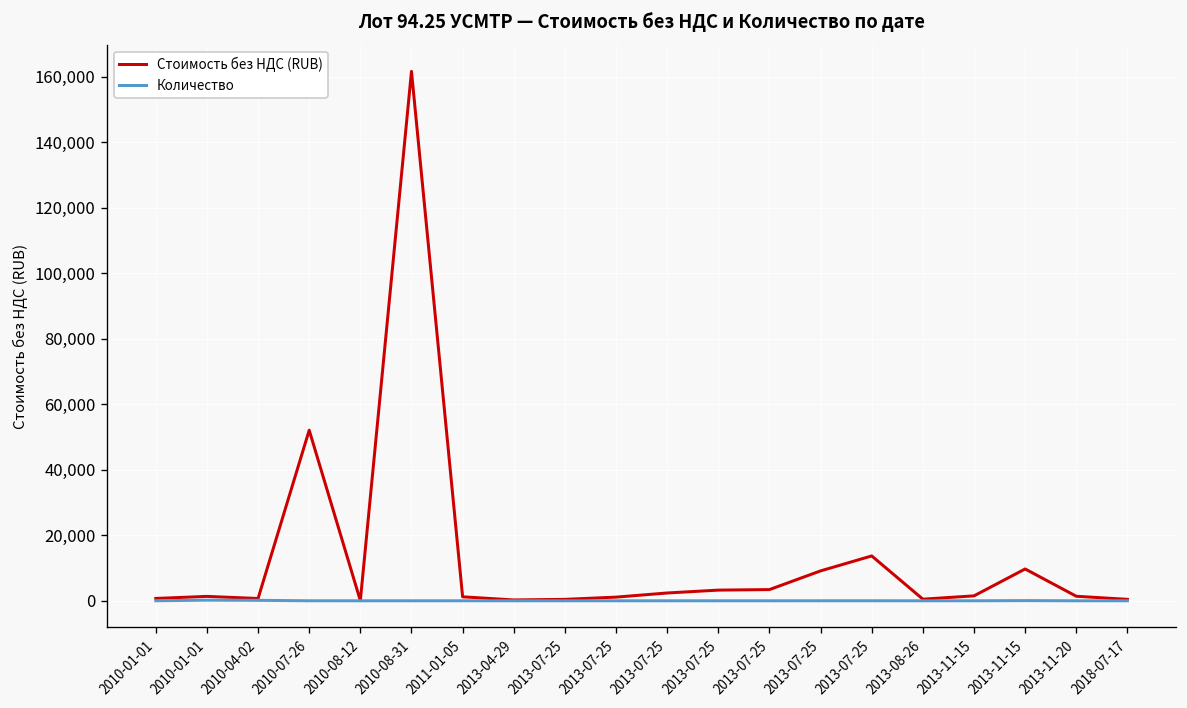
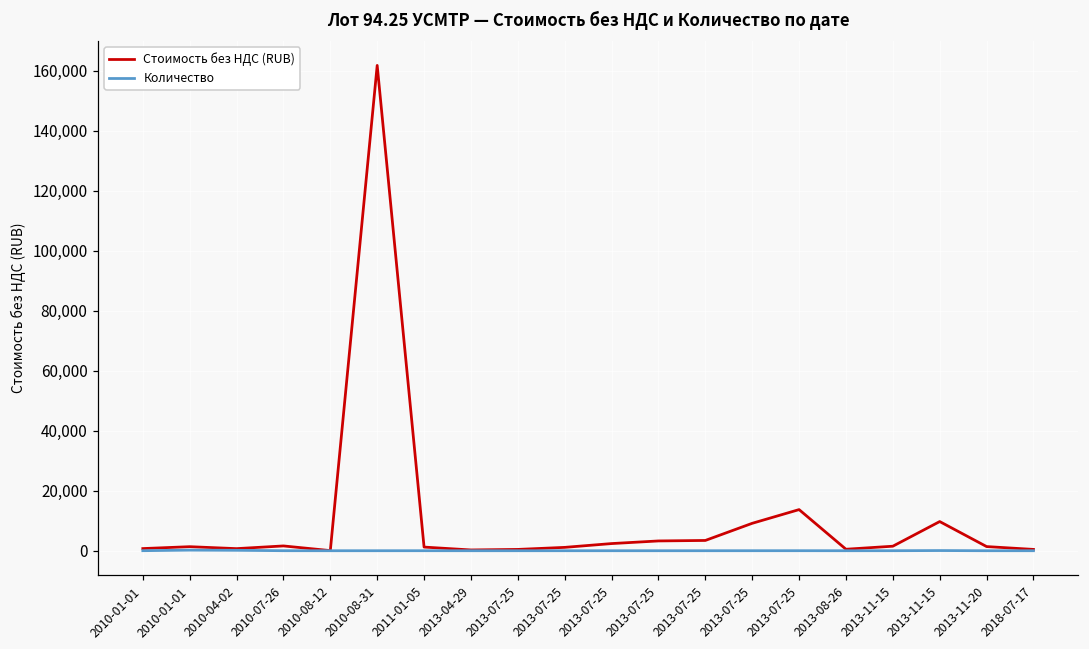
Стоимость без НДС (RUB), 2010-07-26: 52,000 -> 2,000
